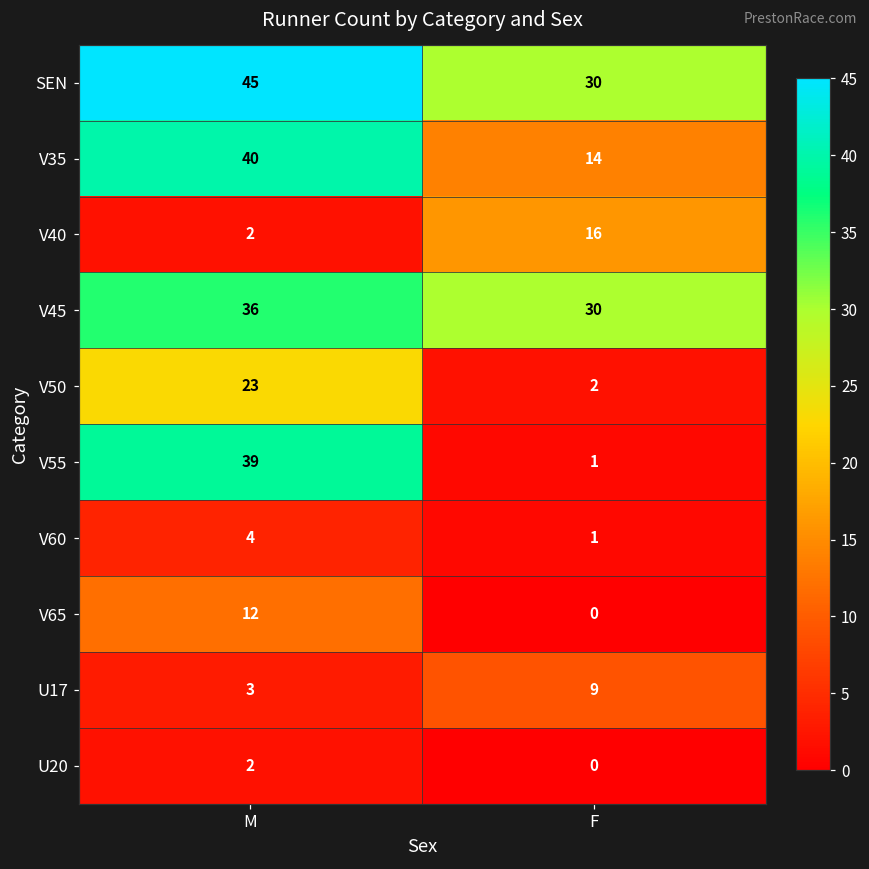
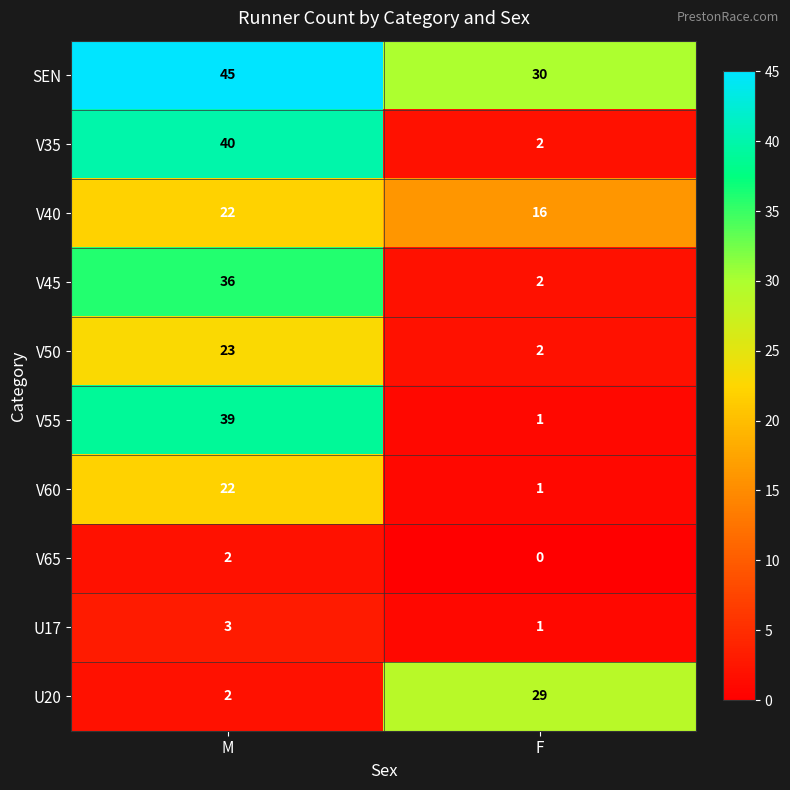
V35, F: 14 -> 2
V40, M: 2 -> 22
V45, F: 30 -> 2
V60, M: 4 -> 22
V65, M: 12 -> 2
U17, F: 9 -> 1
U20, F: 0 -> 29
